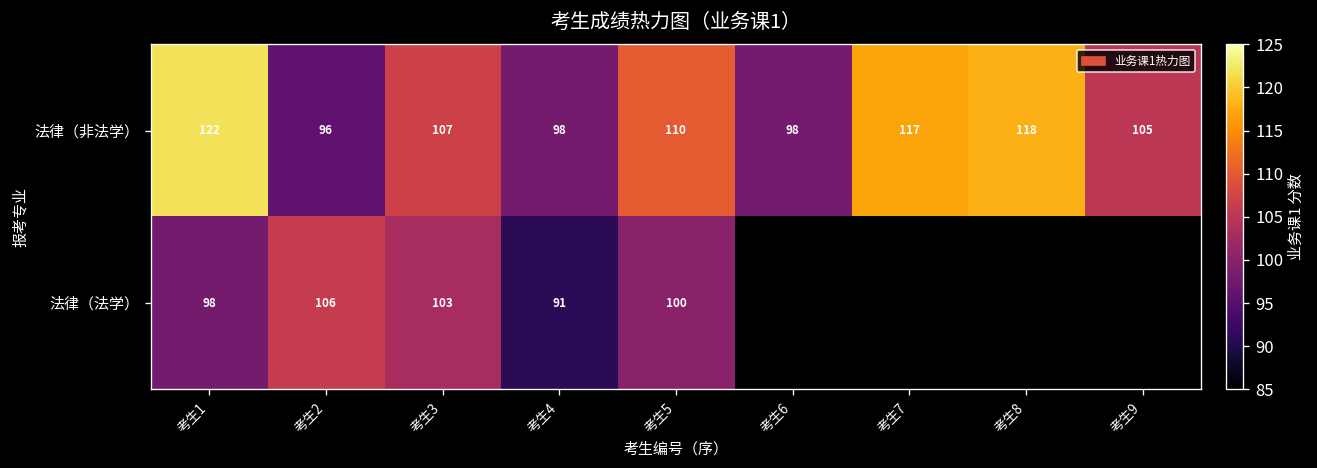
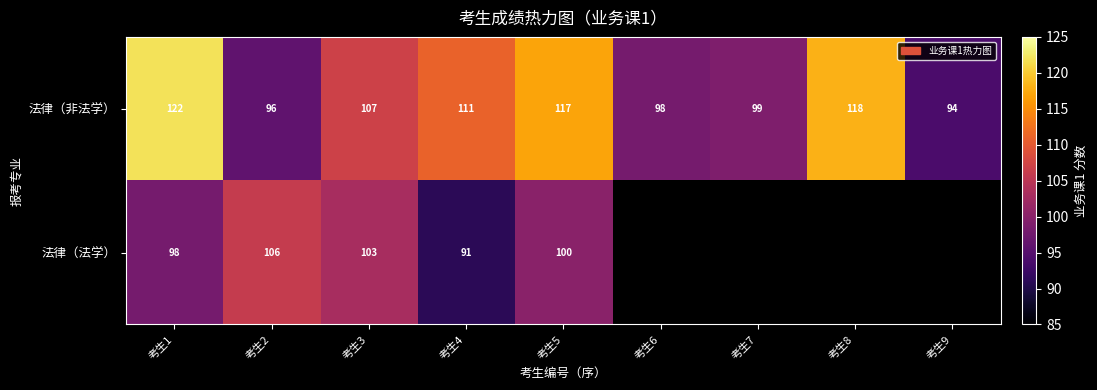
法律（非法学）, 考生4: 98 -> 111
法律（非法学）, 考生5: 110 -> 117
法律（非法学）, 考生7: 117 -> 99
法律（非法学）, 考生9: 105 -> 94
